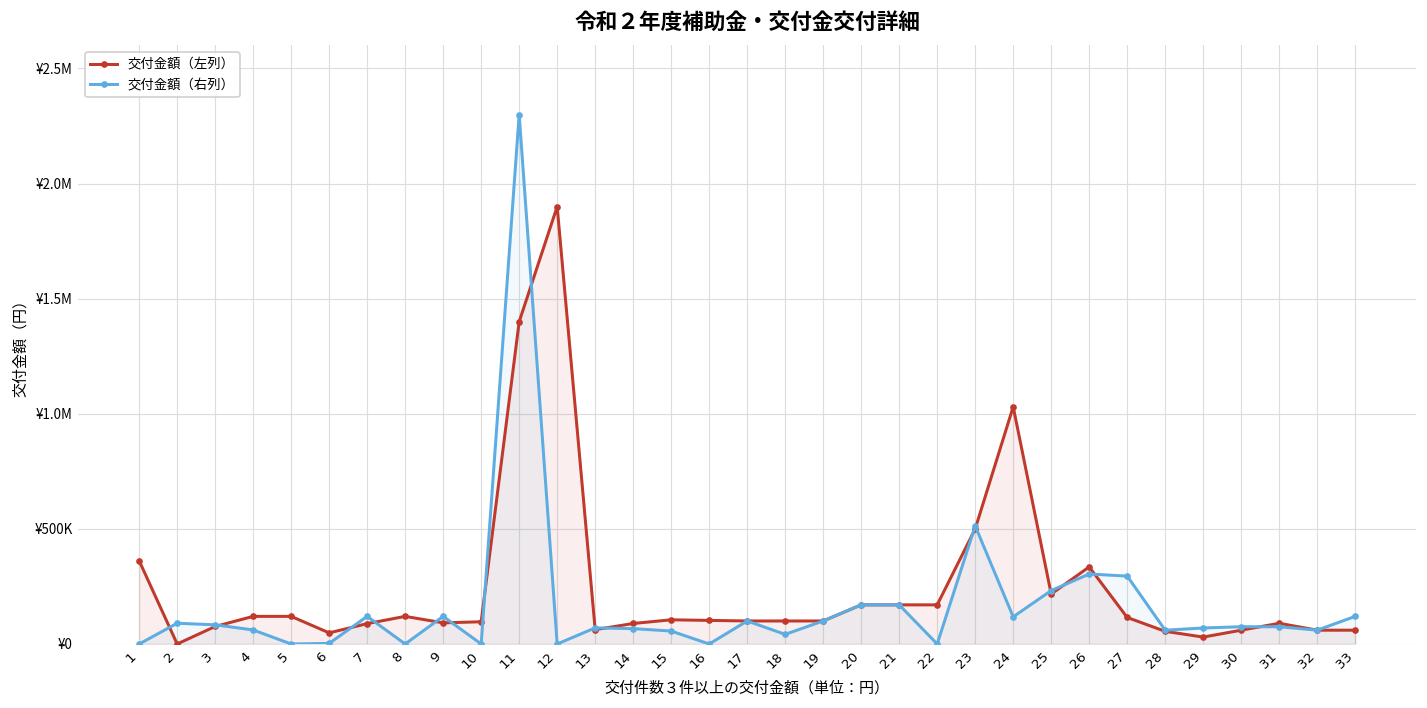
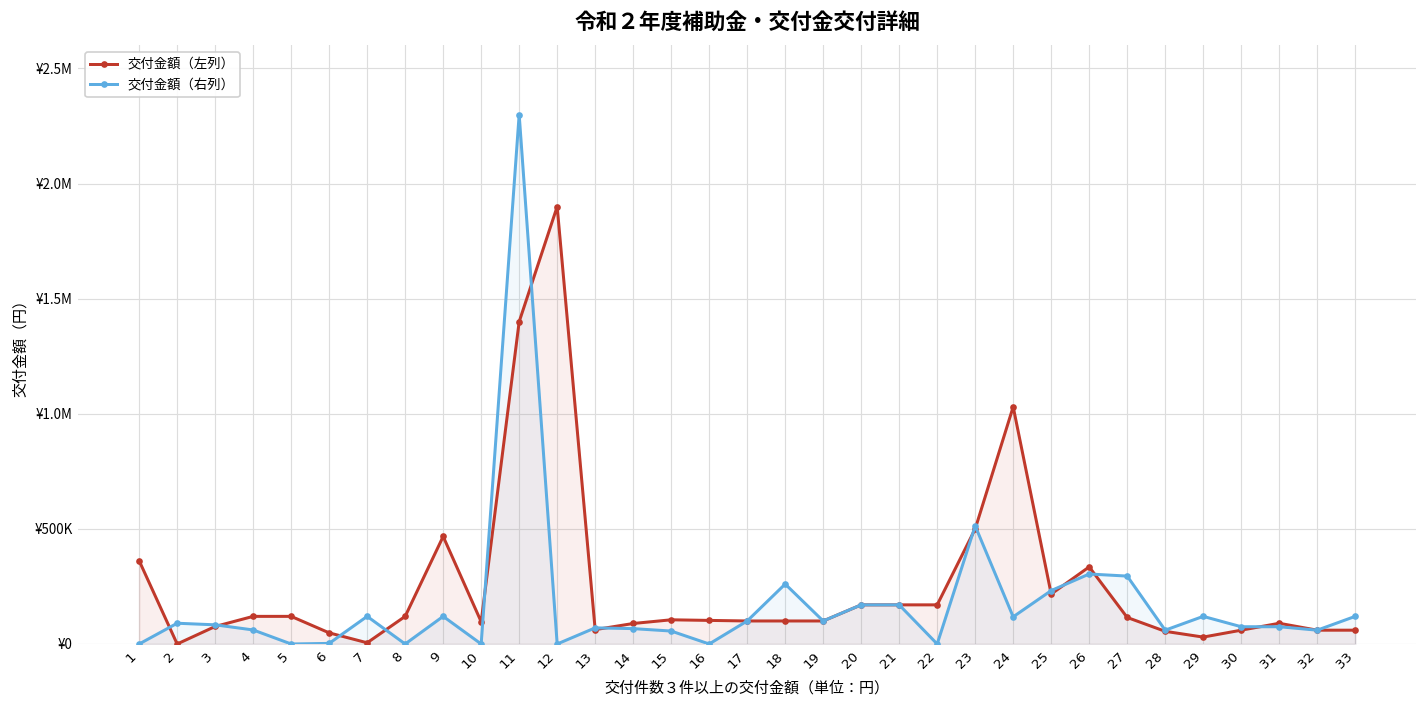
交付金額（左列）, 7: ¥90000 -> ¥10000
交付金額（左列）, 9: ¥90000 -> ¥470000
交付金額（右列）, 18: ¥40000 -> ¥260000
交付金額（右列）, 29: ¥70000 -> ¥120000
